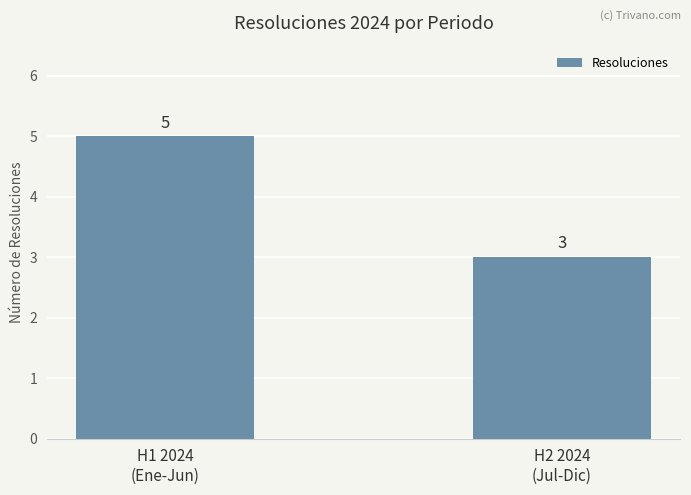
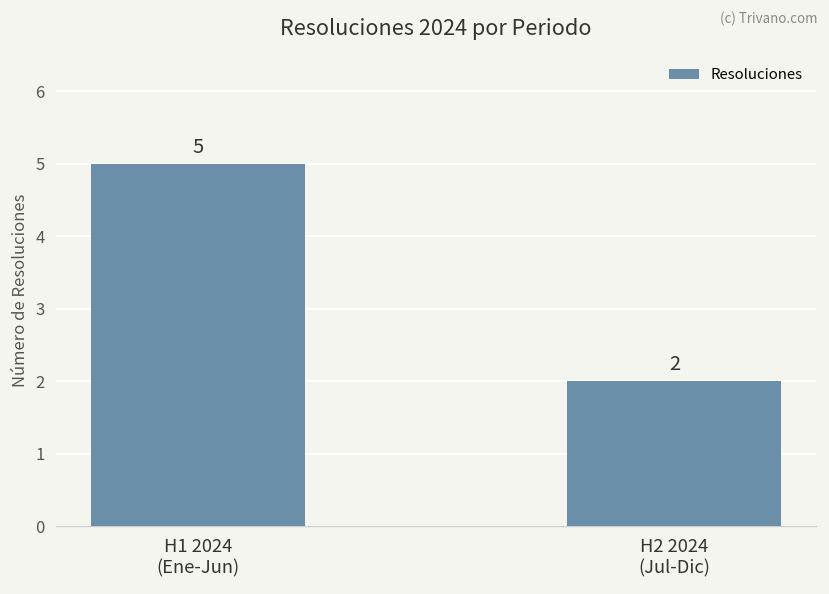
H2 2024 (Jul-Dic): 3 -> 2
